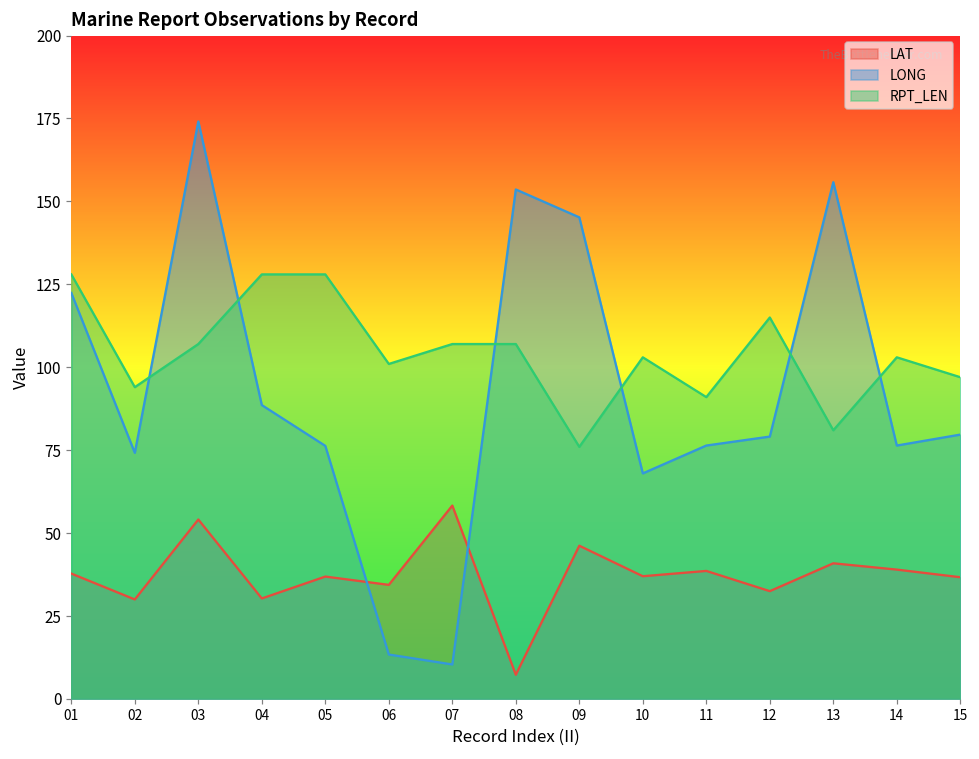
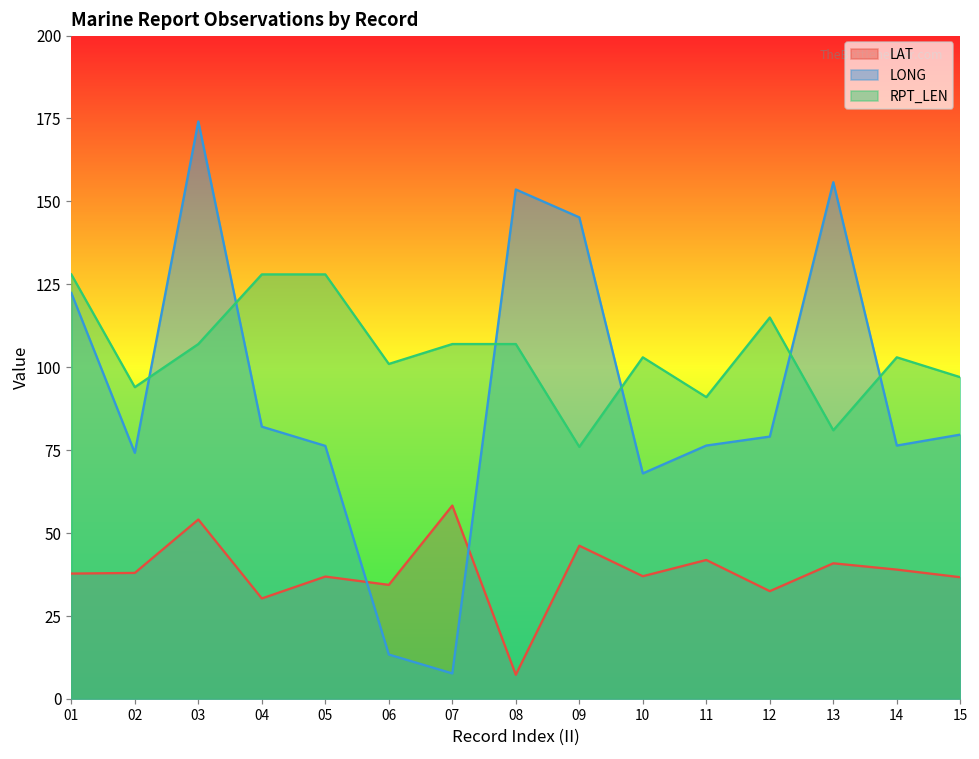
LAT, 02: 30 -> 38
LONG, 04: 89 -> 82
LONG, 07: 10 -> 8
LAT, 11: 39 -> 42
